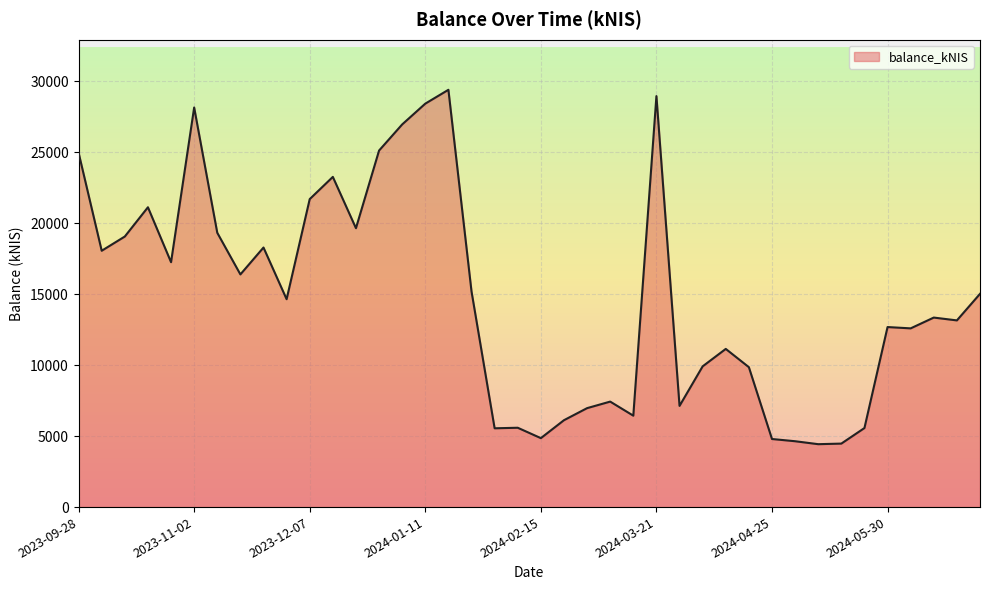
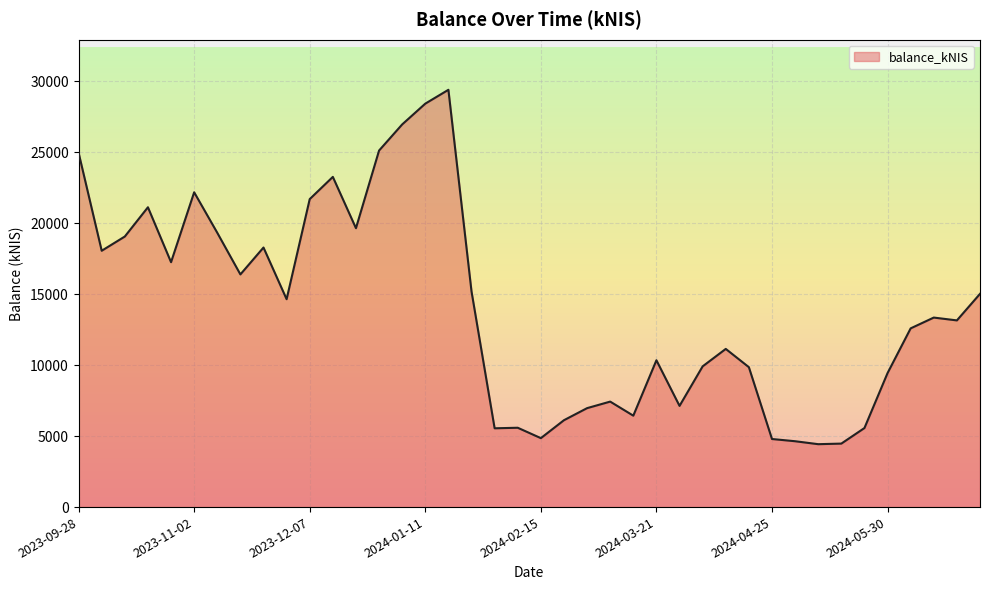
2023-11-02: 28100 -> 22200
2024-03-21: 28900 -> 10300
2024-05-30: 12700 -> 9400
